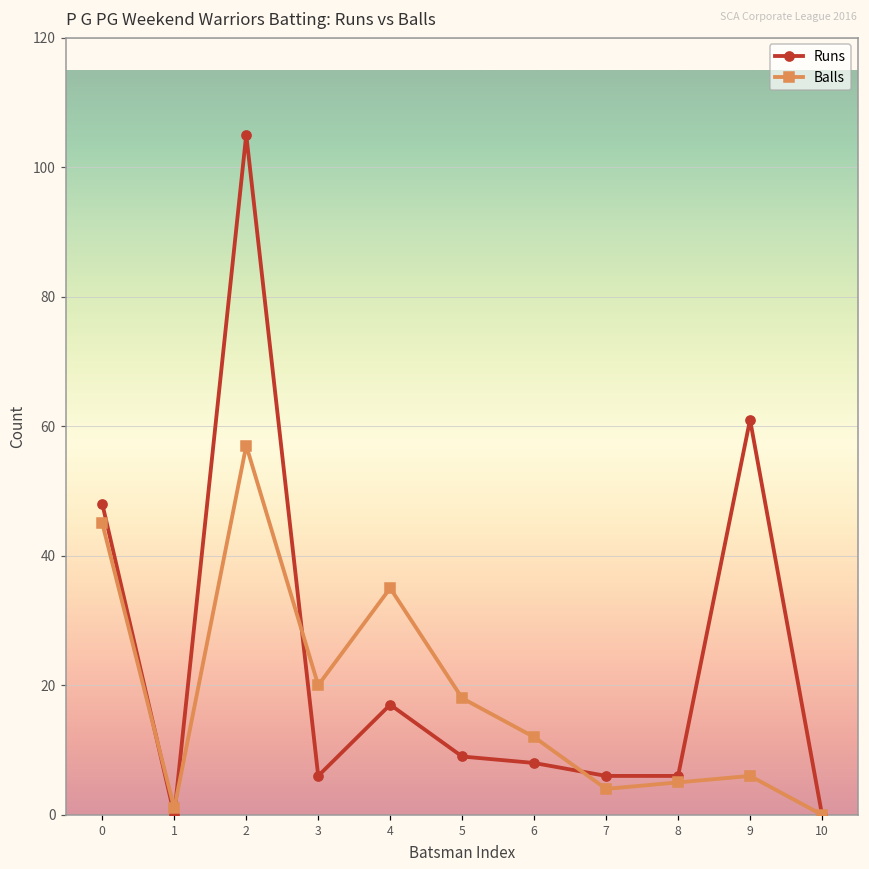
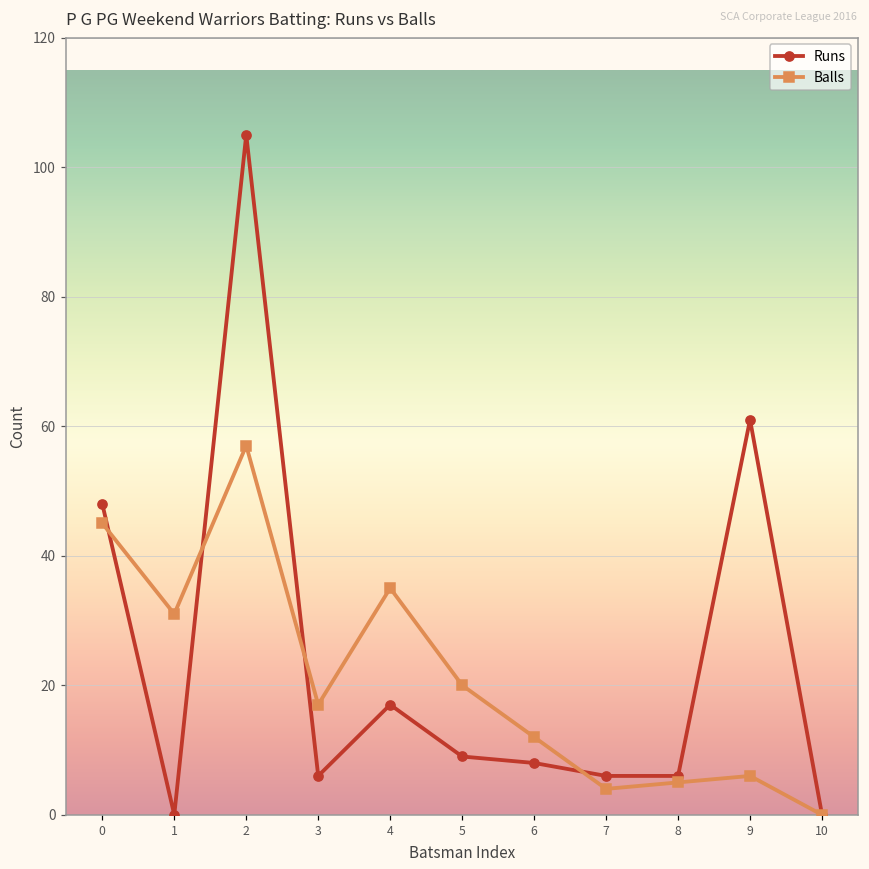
Balls, 1: 1 -> 31
Balls, 3: 20 -> 17
Balls, 5: 18 -> 20
